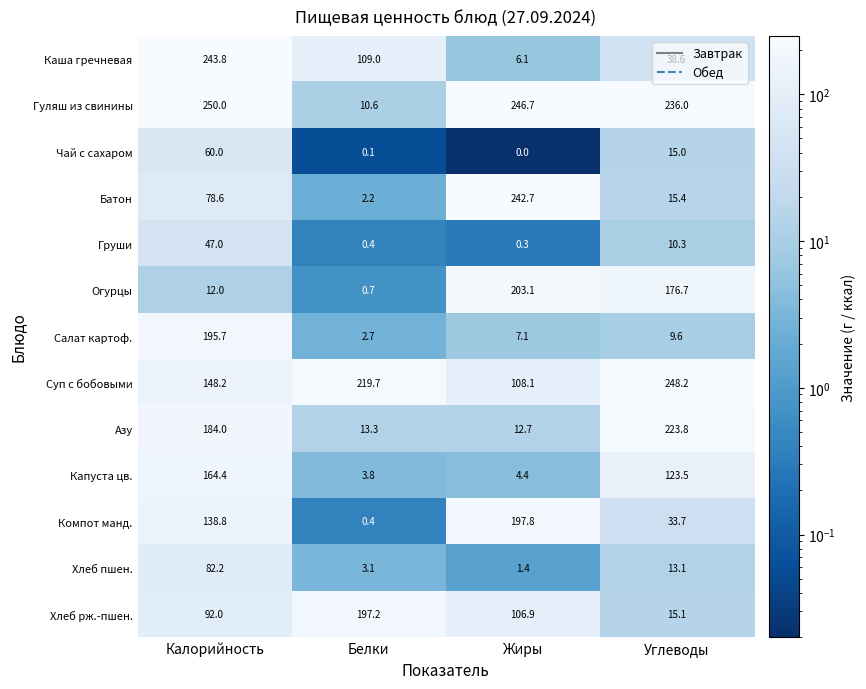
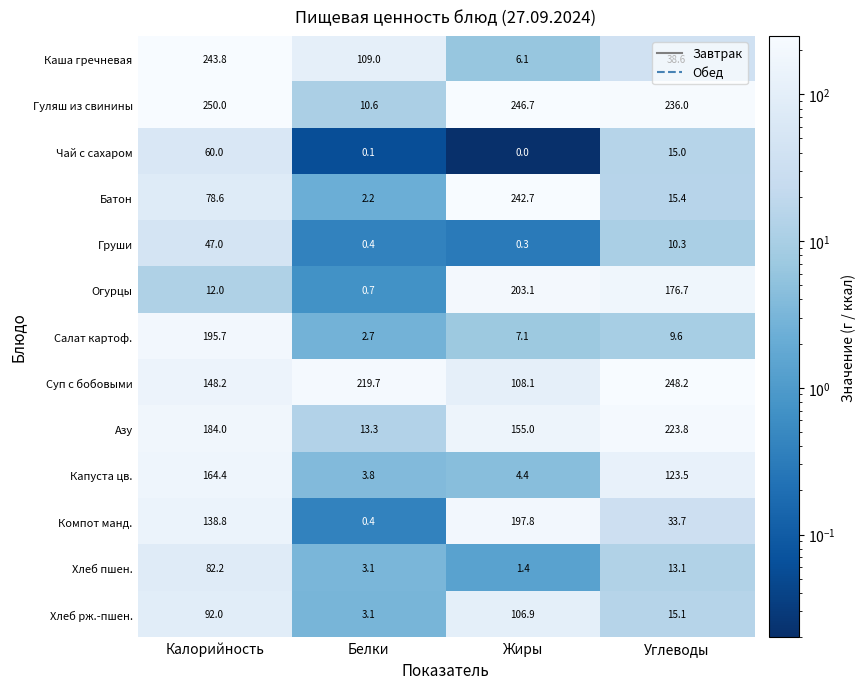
Азу, Жиры: 12.7 -> 155.0
Хлеб рж.-пшен., Белки: 197.2 -> 3.1
